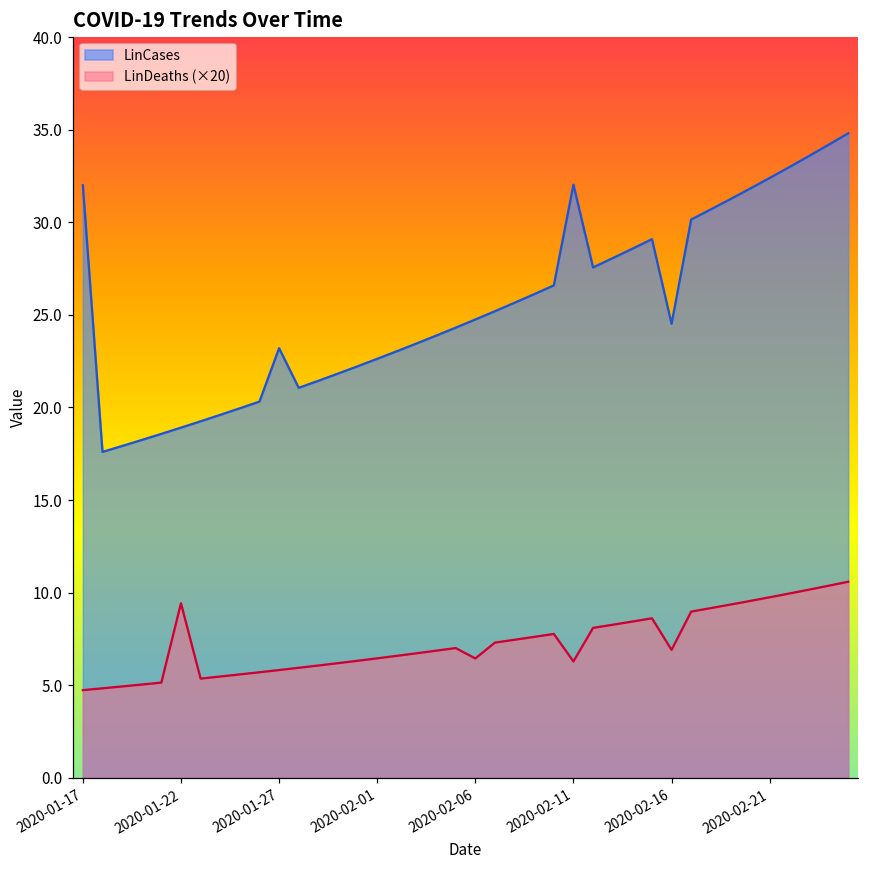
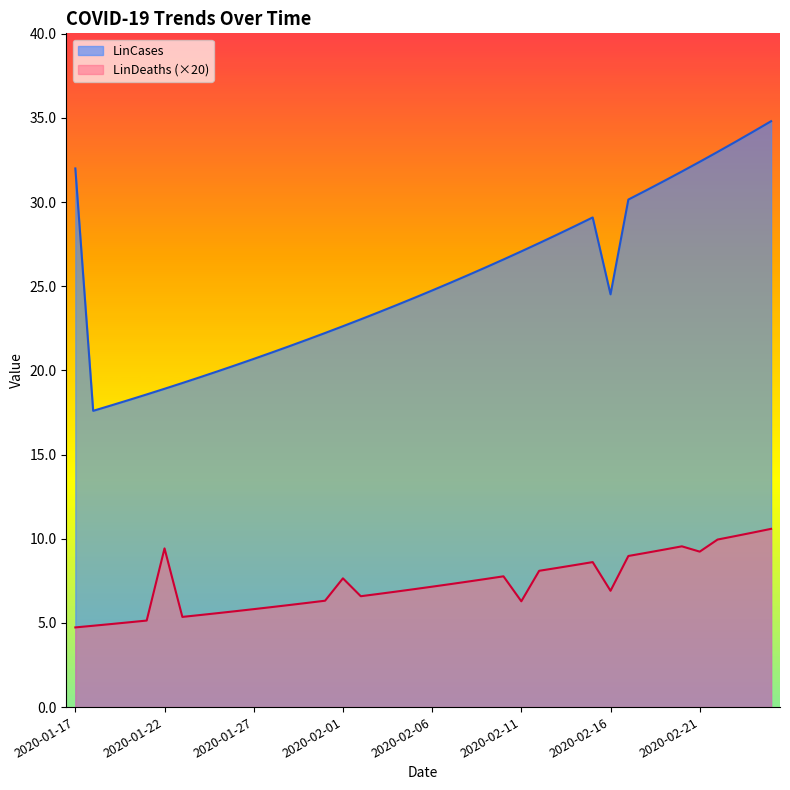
LinCases, 2020-01-27: 23.2 -> 20.7
LinDeaths (×20), 2020-02-01: 6.5 -> 7.6
LinDeaths (×20), 2020-02-06: 6.4 -> 7.2
LinCases, 2020-02-11: 32.0 -> 27.1
LinDeaths (×20), 2020-02-21: 9.7 -> 9.2
